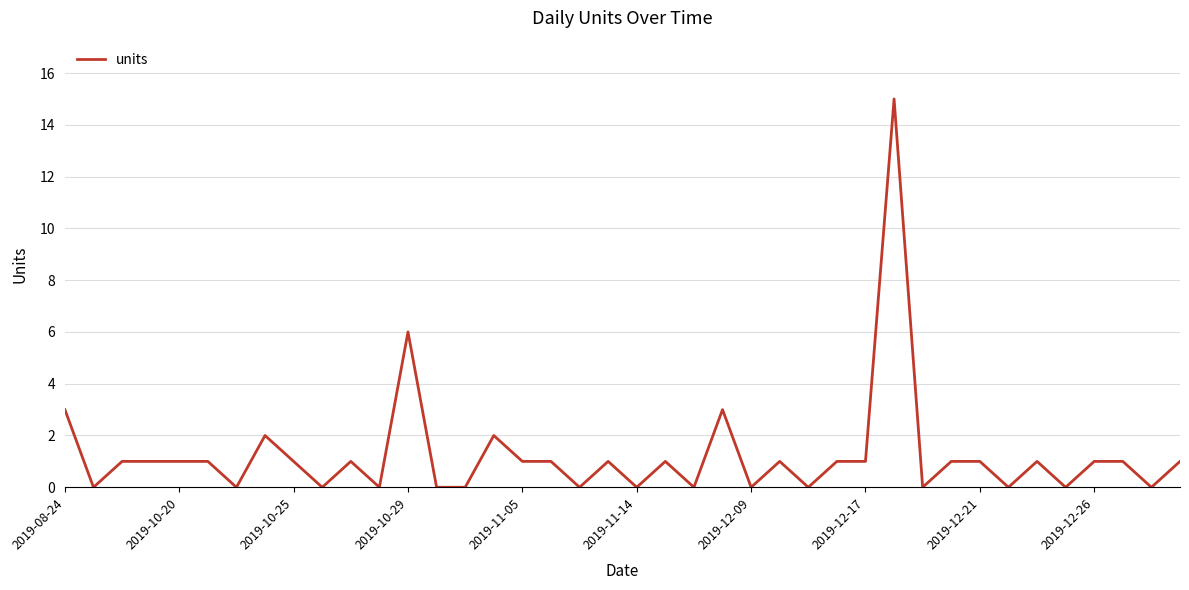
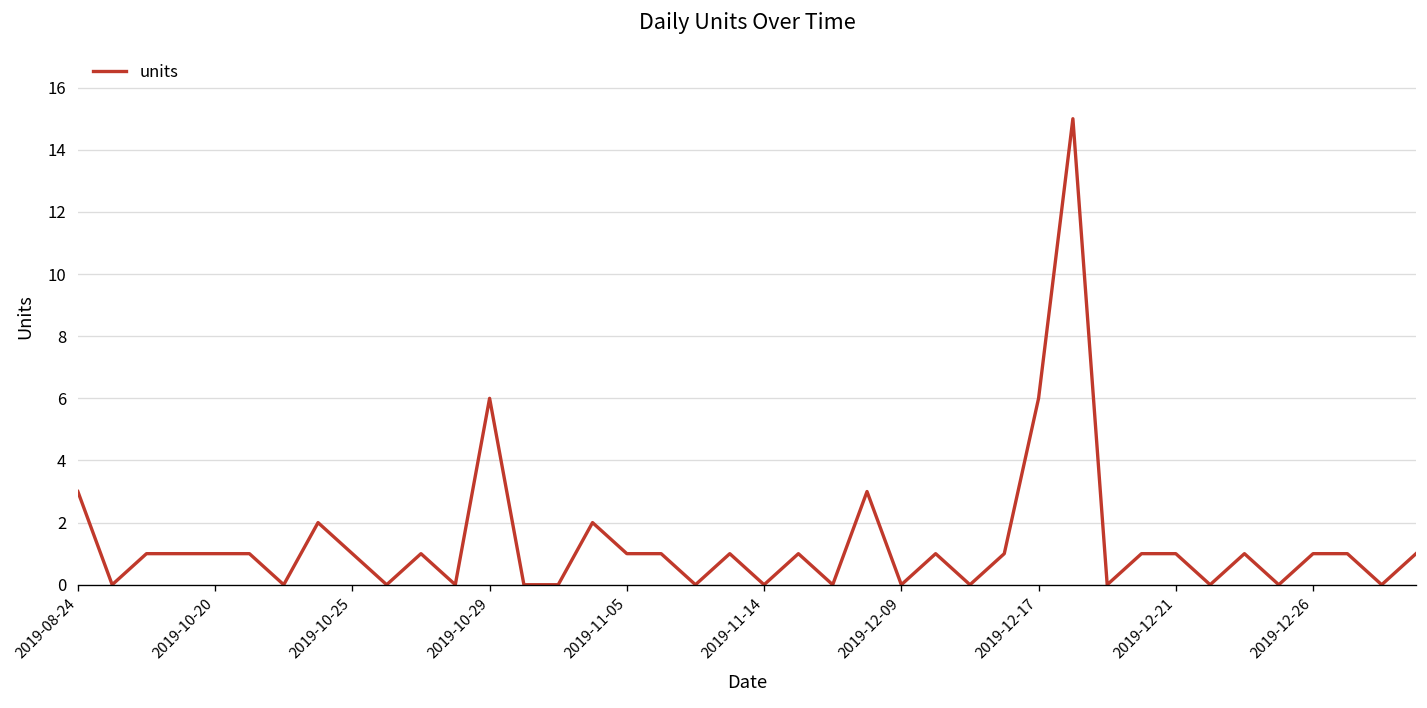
2019-12-17: 1 -> 6
